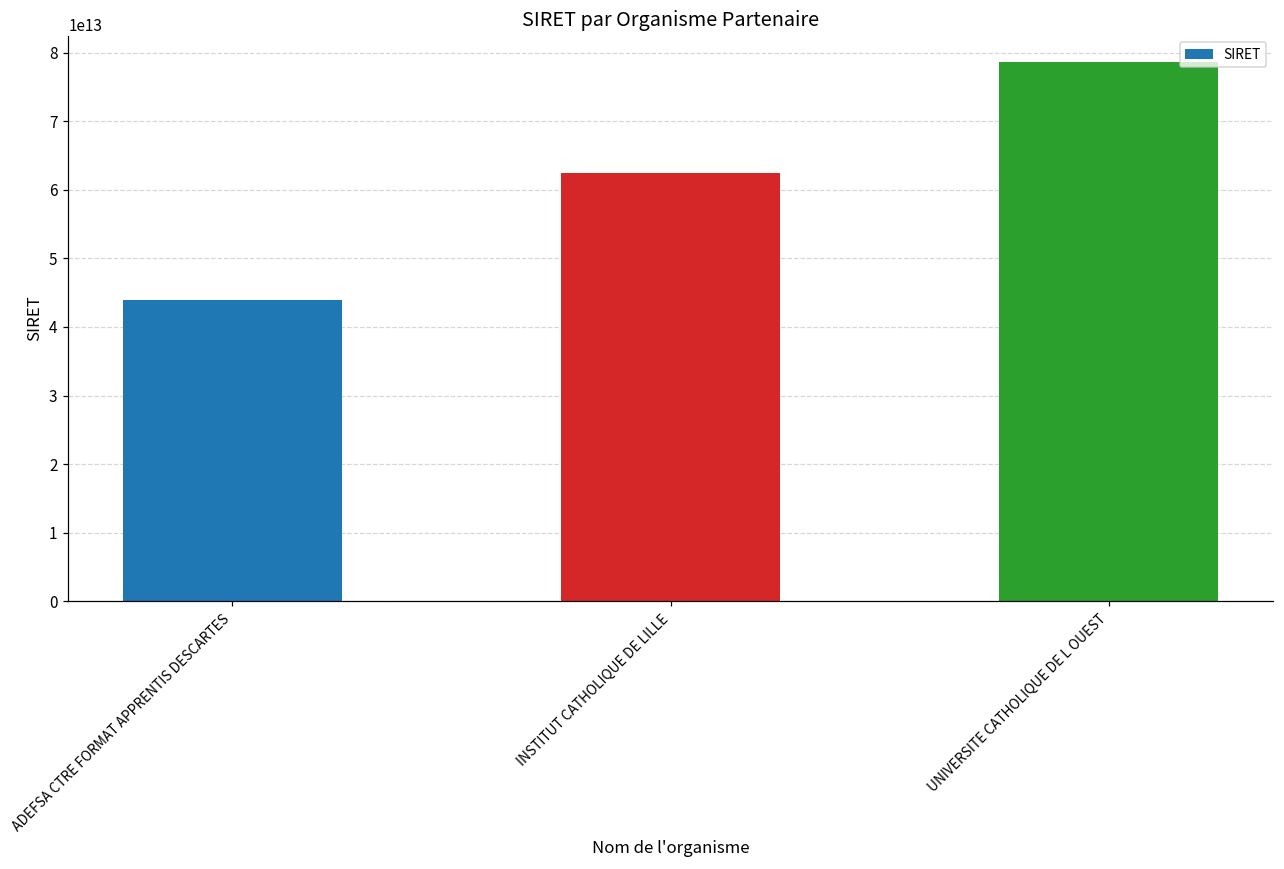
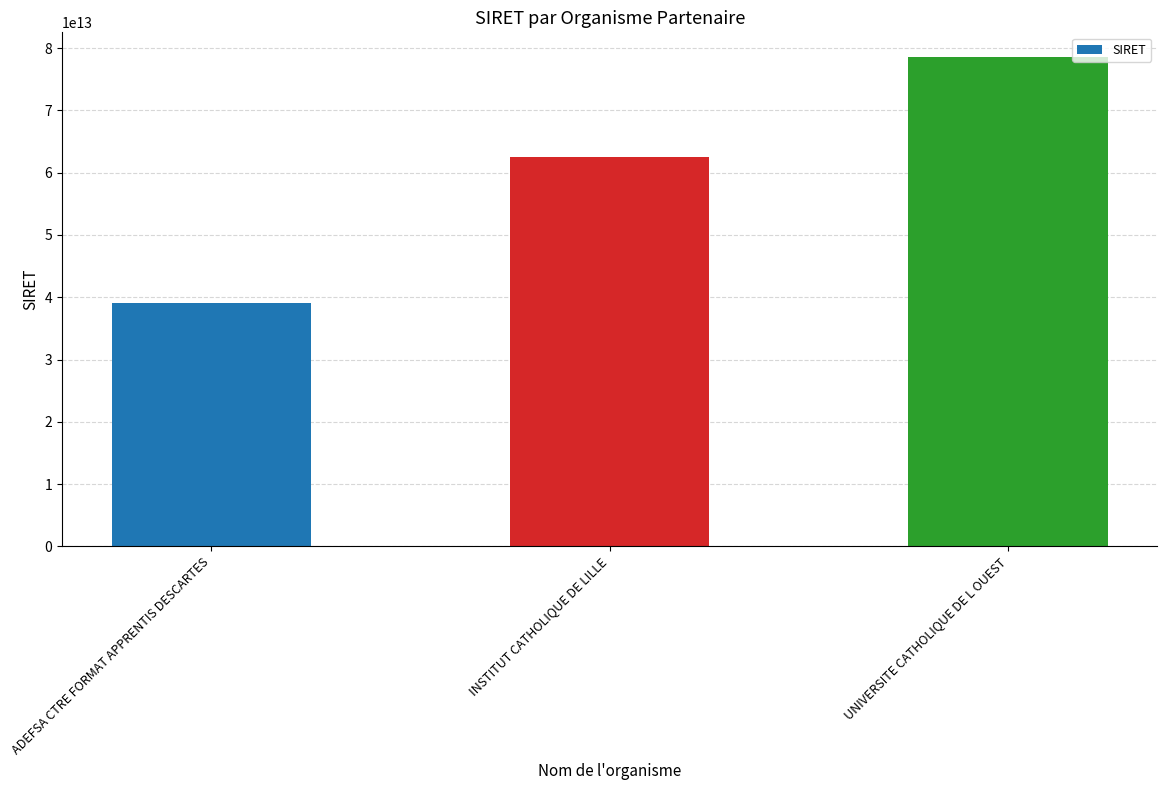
ADEFSA CTRE FORMAT APPRENTIS DESCARTES: 44000000000000 -> 39000000000000
